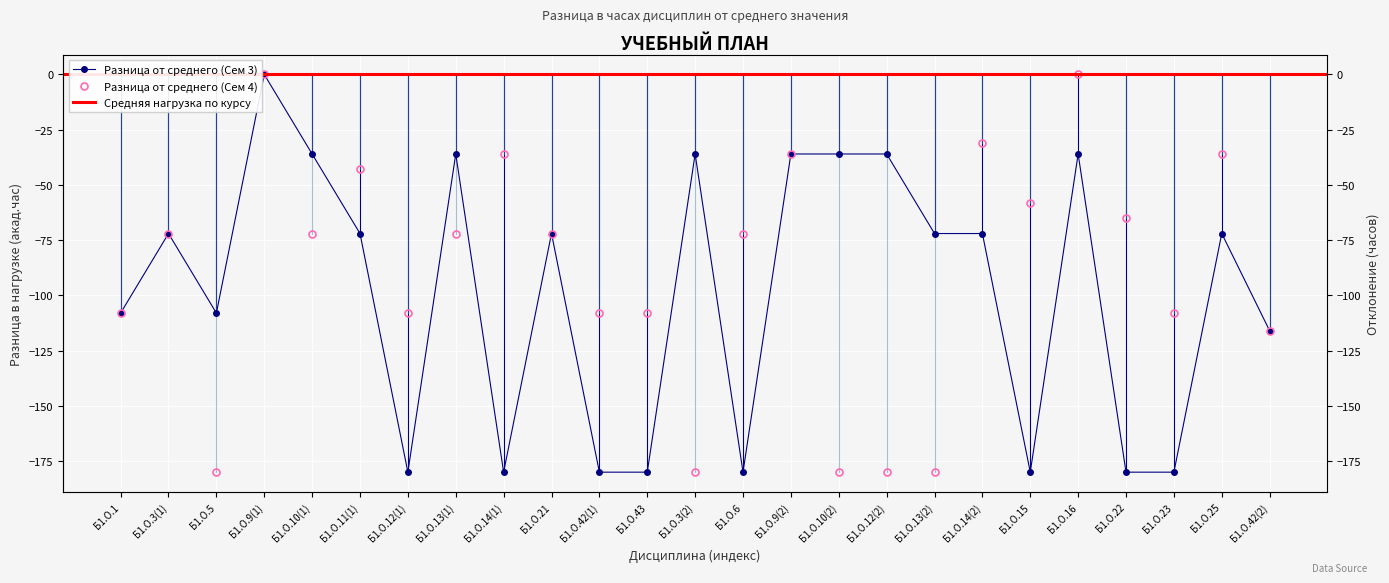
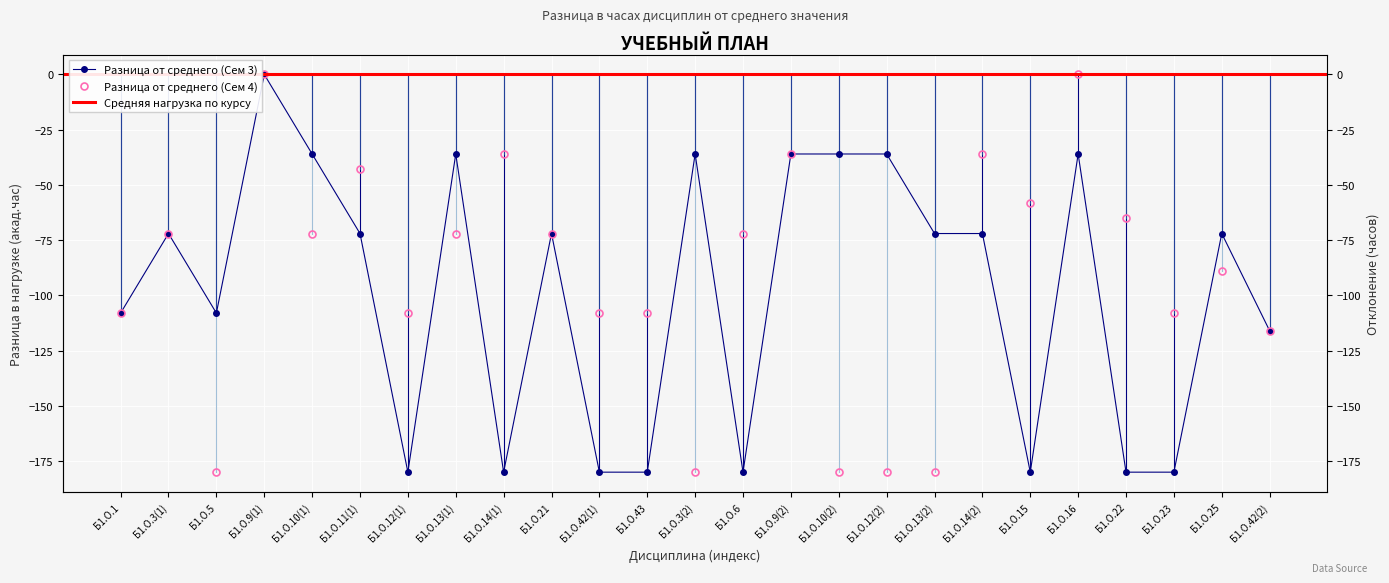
Разница от среднего (Сем 4), Б1.О.14(2): -31 -> -36
Разница от среднего (Сем 4), Б1.О.25: -36 -> -89
